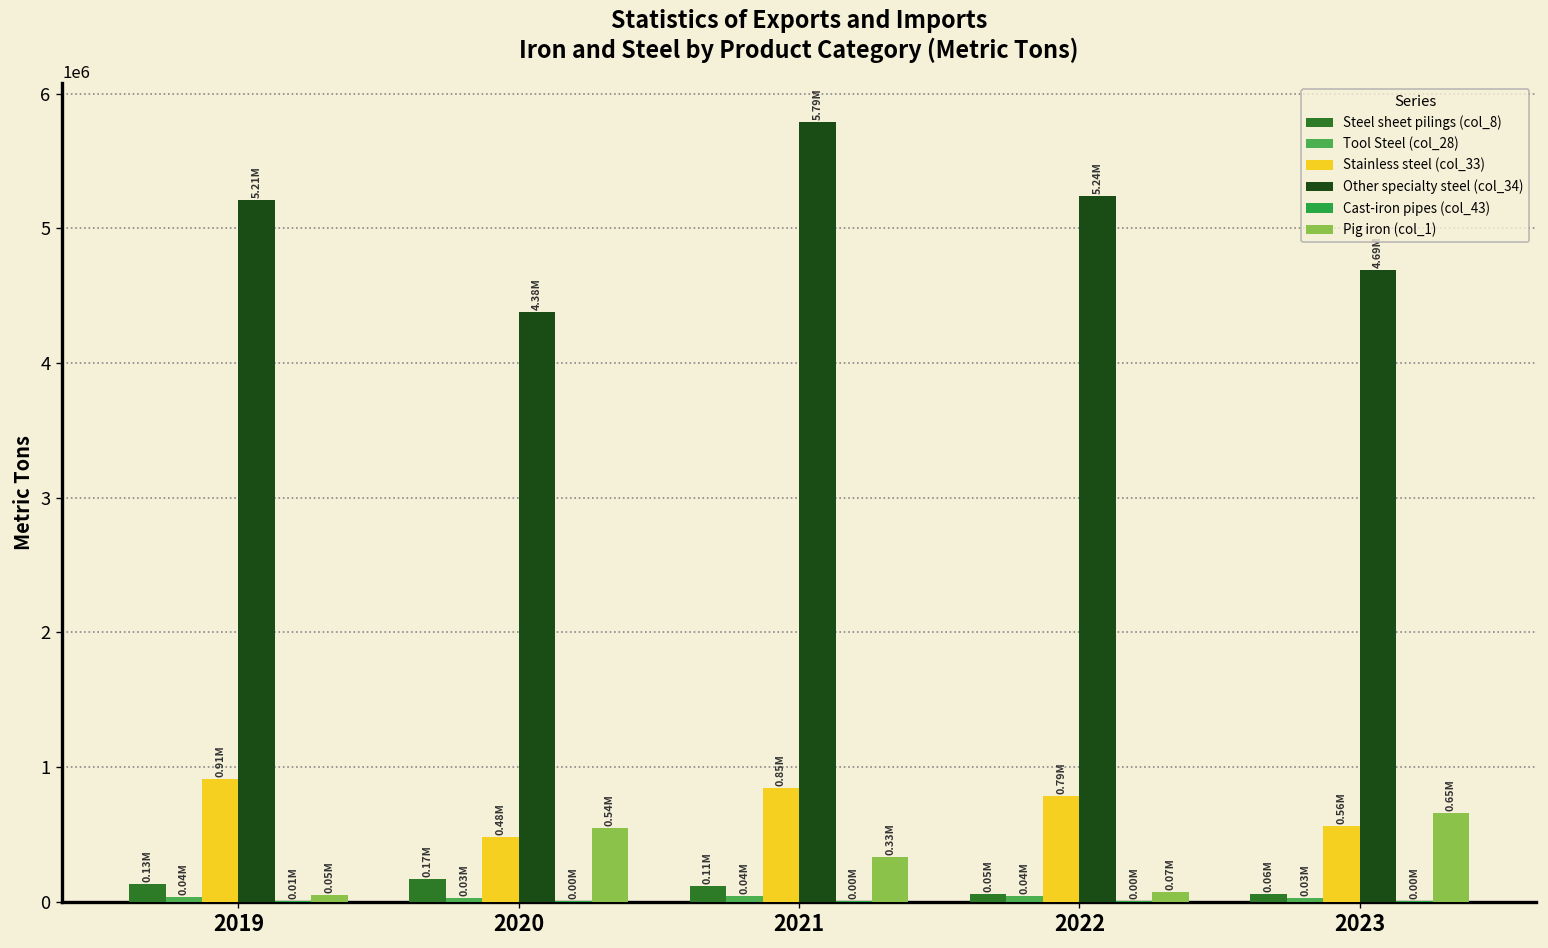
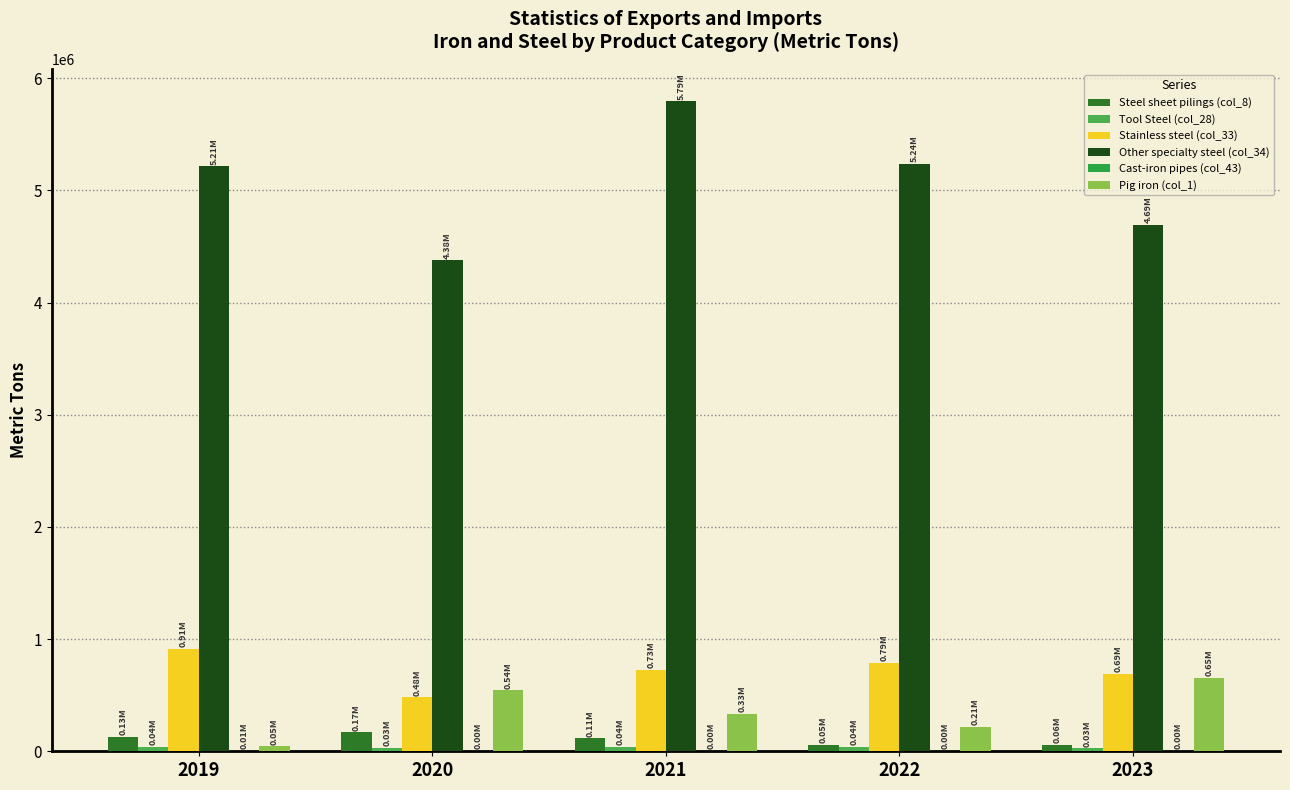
Stainless steel (col_33), 2021: 0.85M -> 0.73M
Pig iron (col_1), 2022: 0.07M -> 0.21M
Stainless steel (col_33), 2023: 0.56M -> 0.69M
